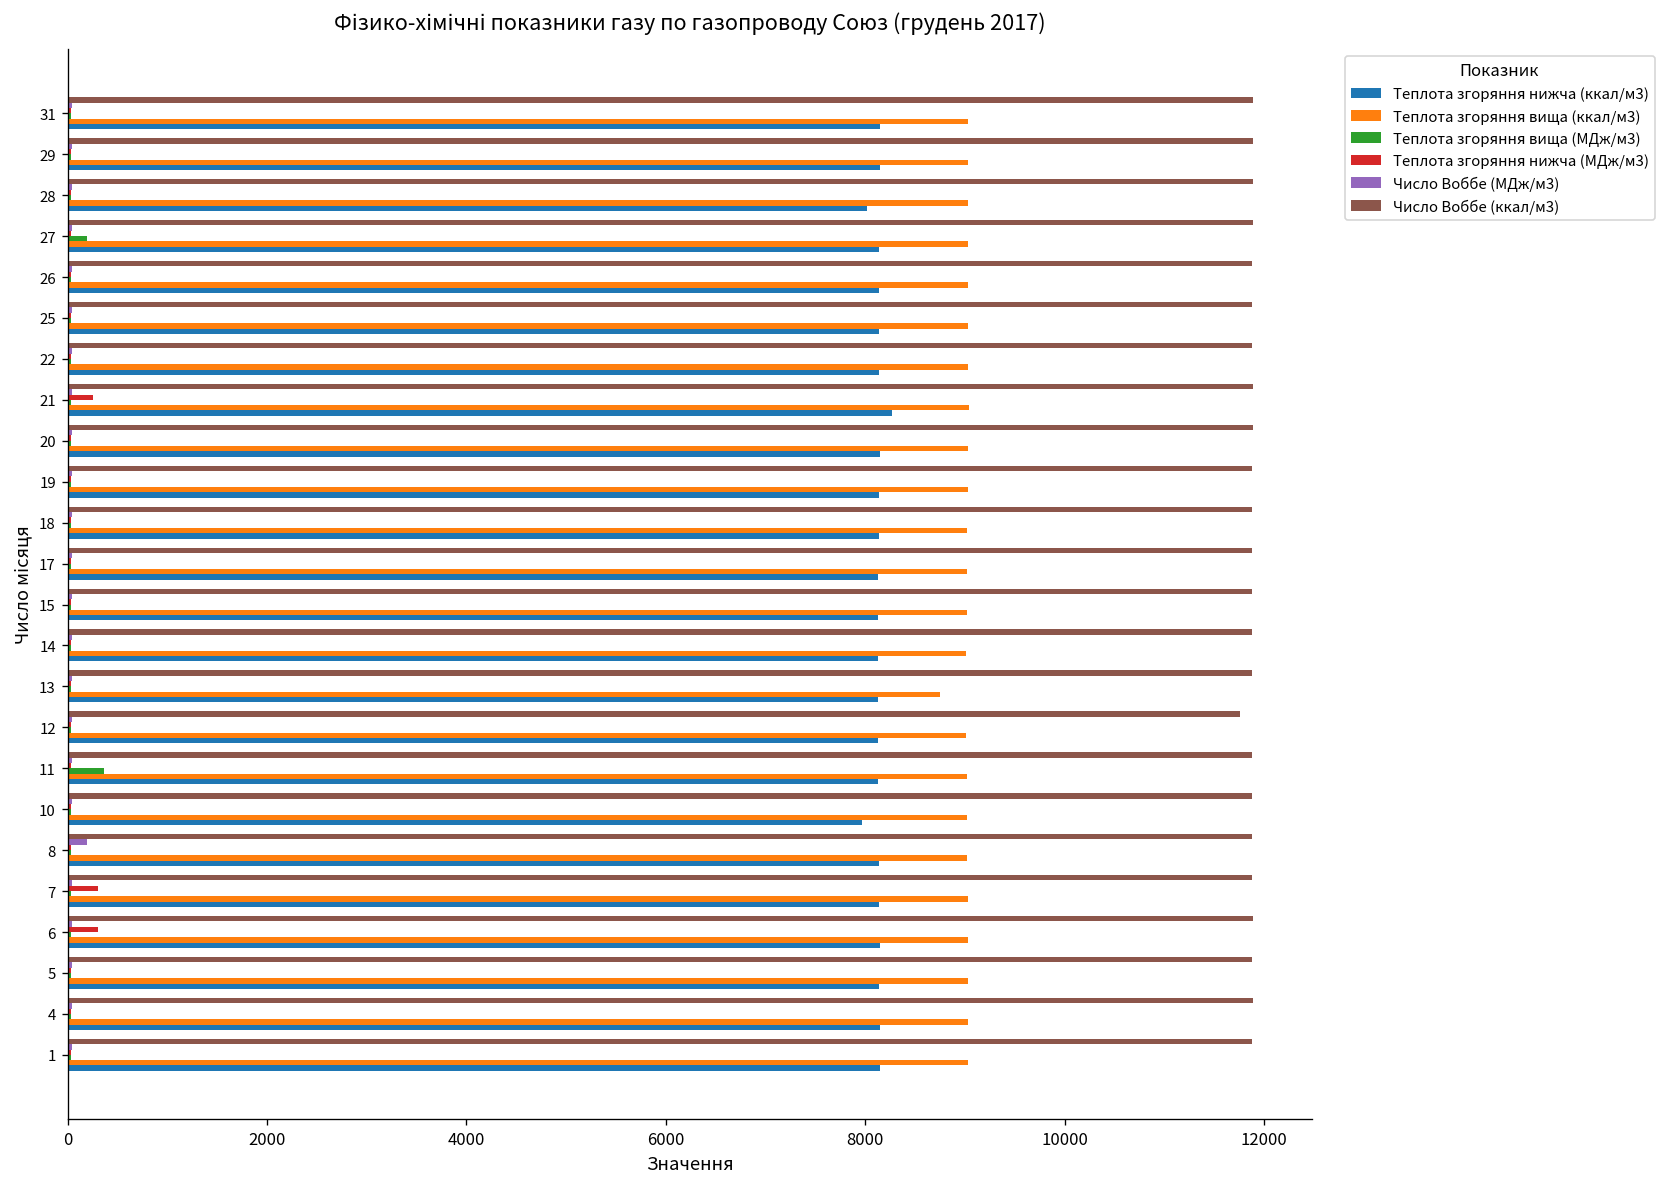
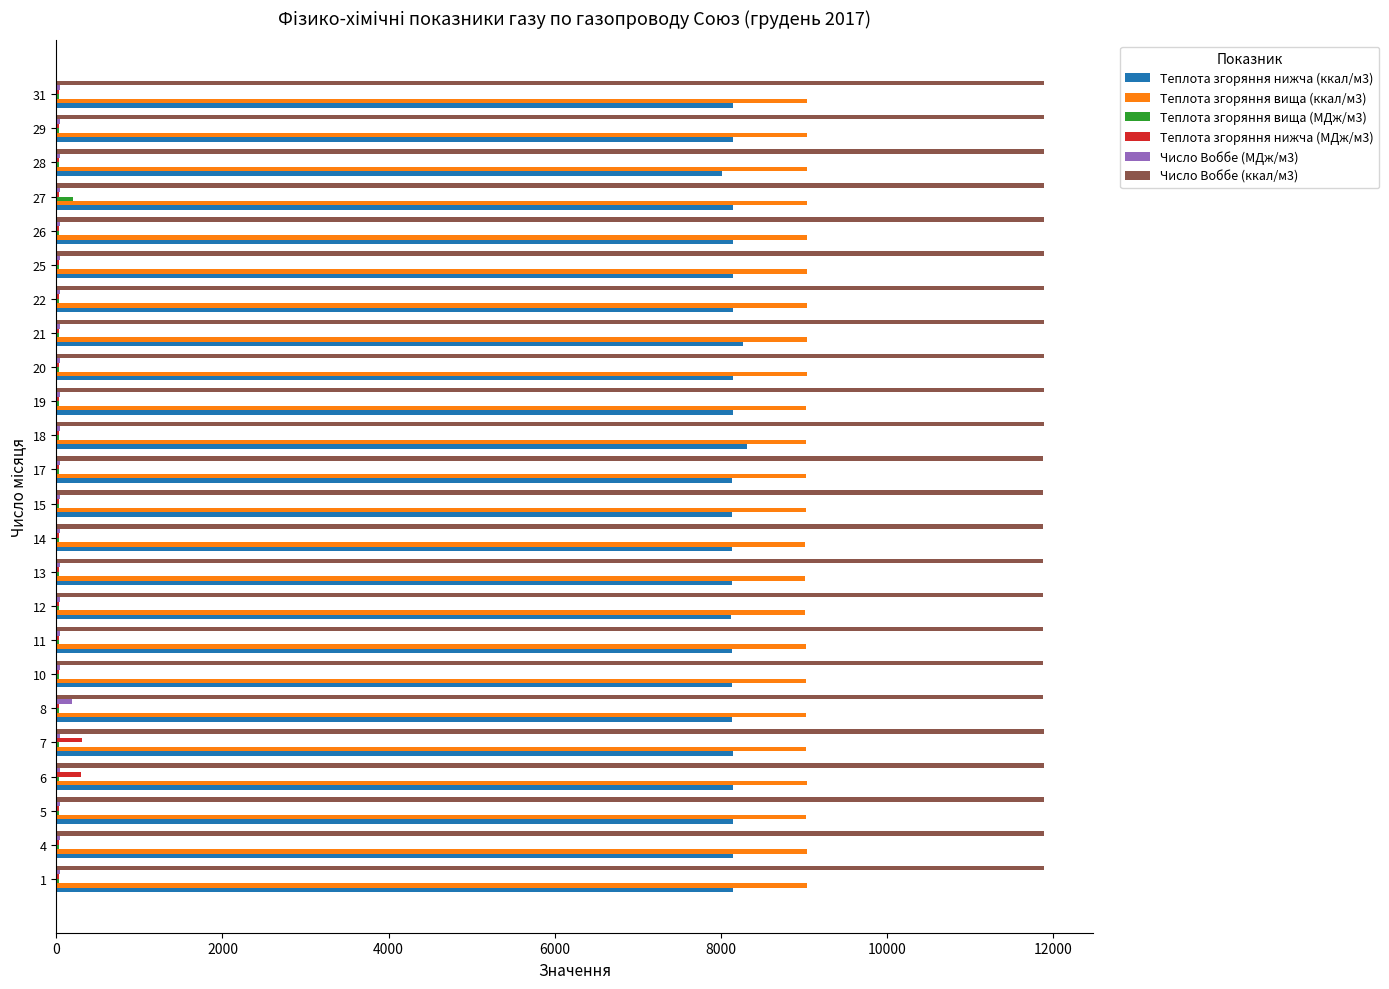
Теплота згоряння нижча (МДж/м3), 21: 300 -> 0
Теплота згоряння нижча (ккал/м3), 18: 8100 -> 8300
Теплота згоряння вища (ккал/м3), 13: 8700 -> 9000
Число Воббе (ккал/м3), 12: 11800 -> 11900
Теплота згоряння вища (МДж/м3), 11: 400 -> 0
Теплота згоряння нижча (ккал/м3), 10: 8000 -> 8100
